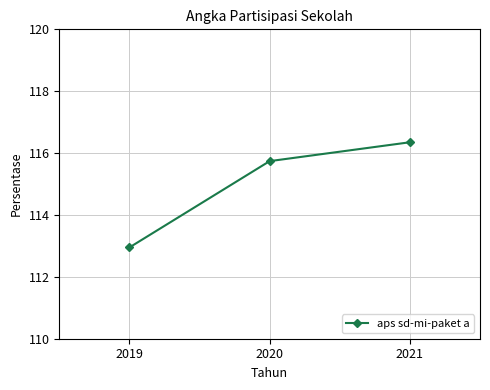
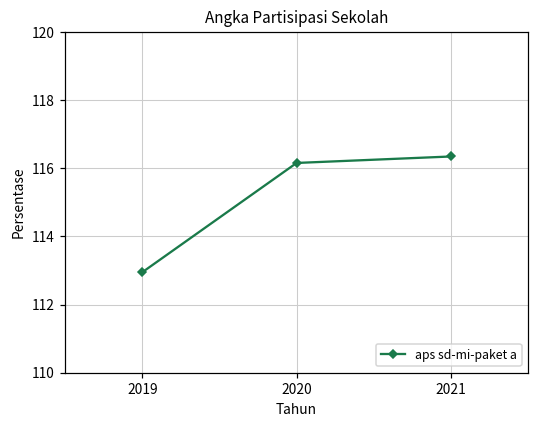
2020: 115.7 -> 116.2
